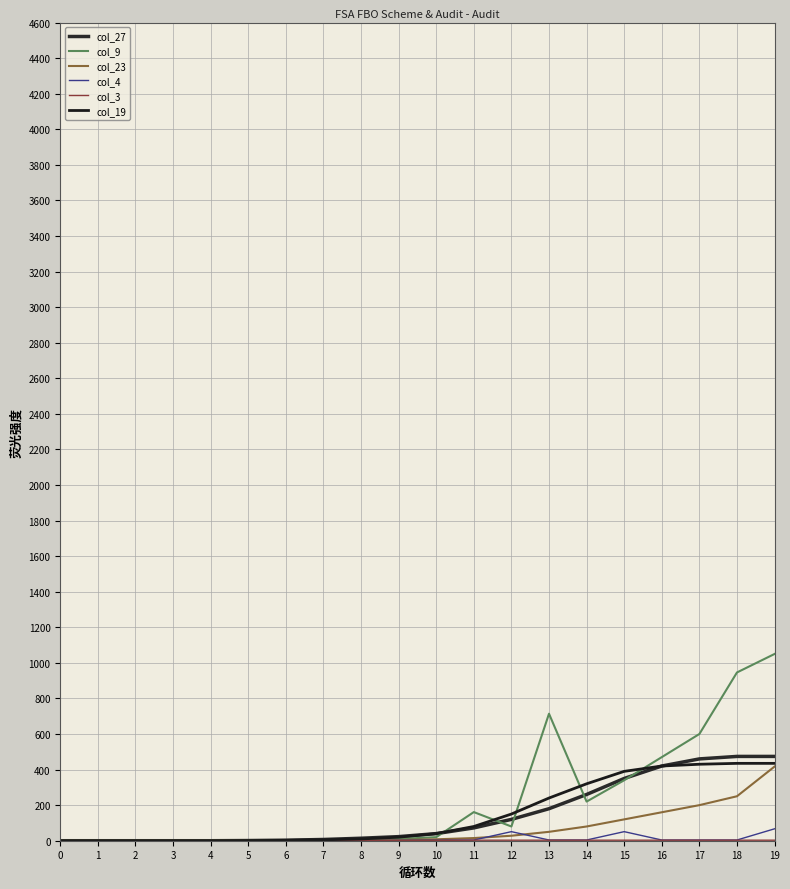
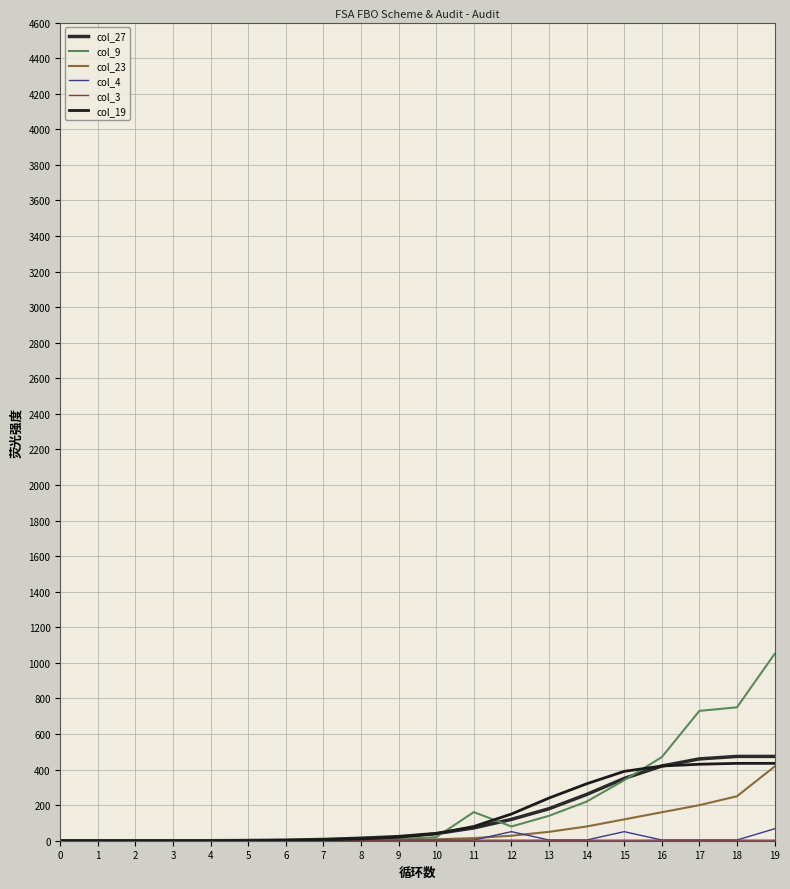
col_9, 13: 710 -> 140
col_9, 17: 600 -> 730
col_9, 18: 950 -> 750
